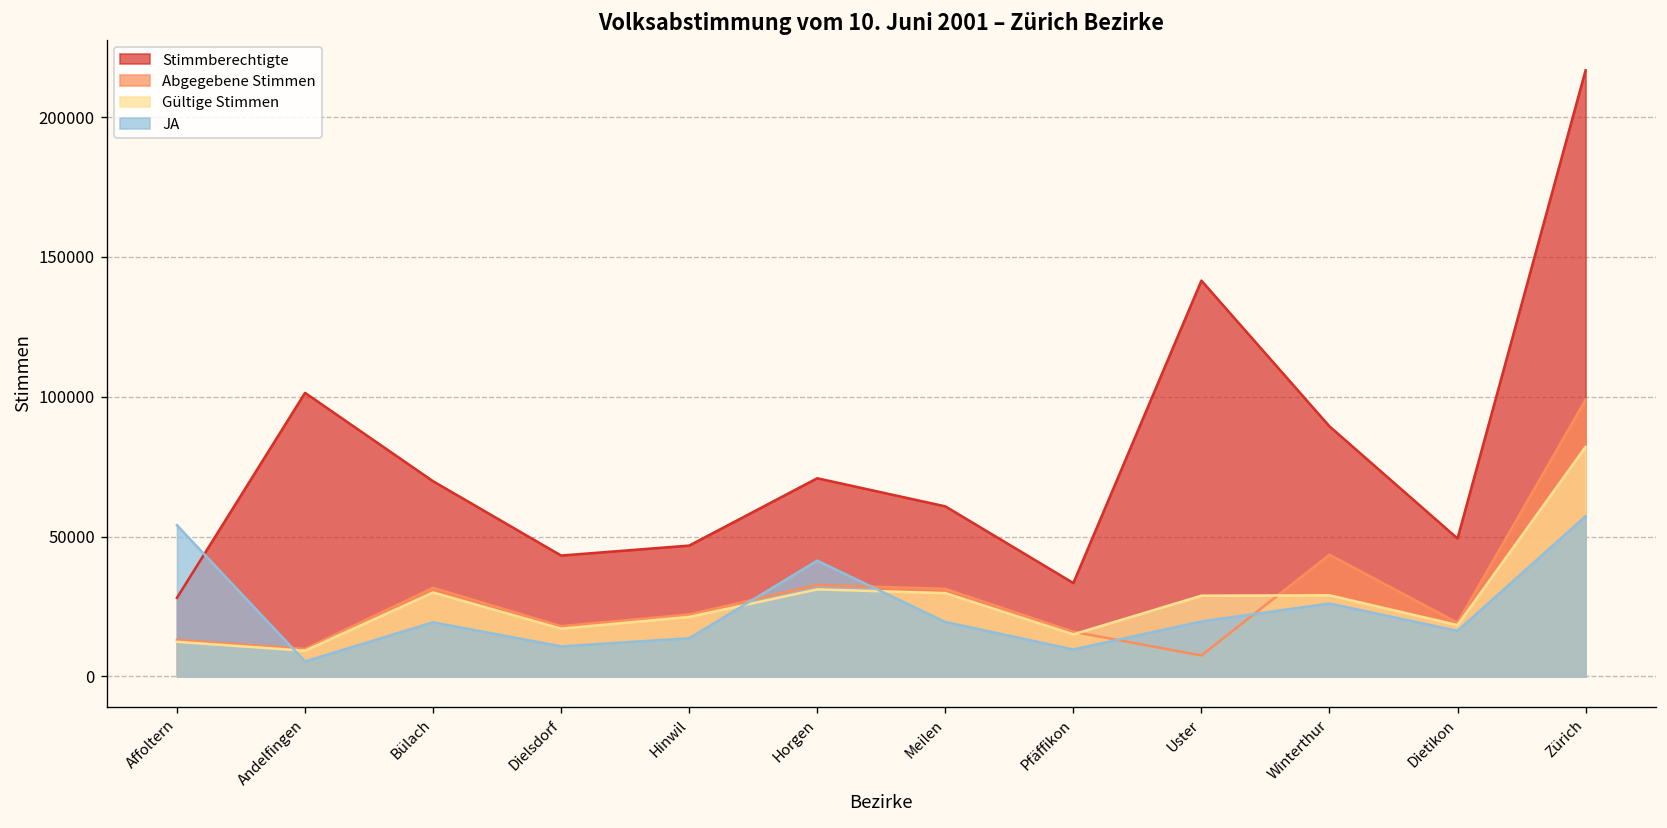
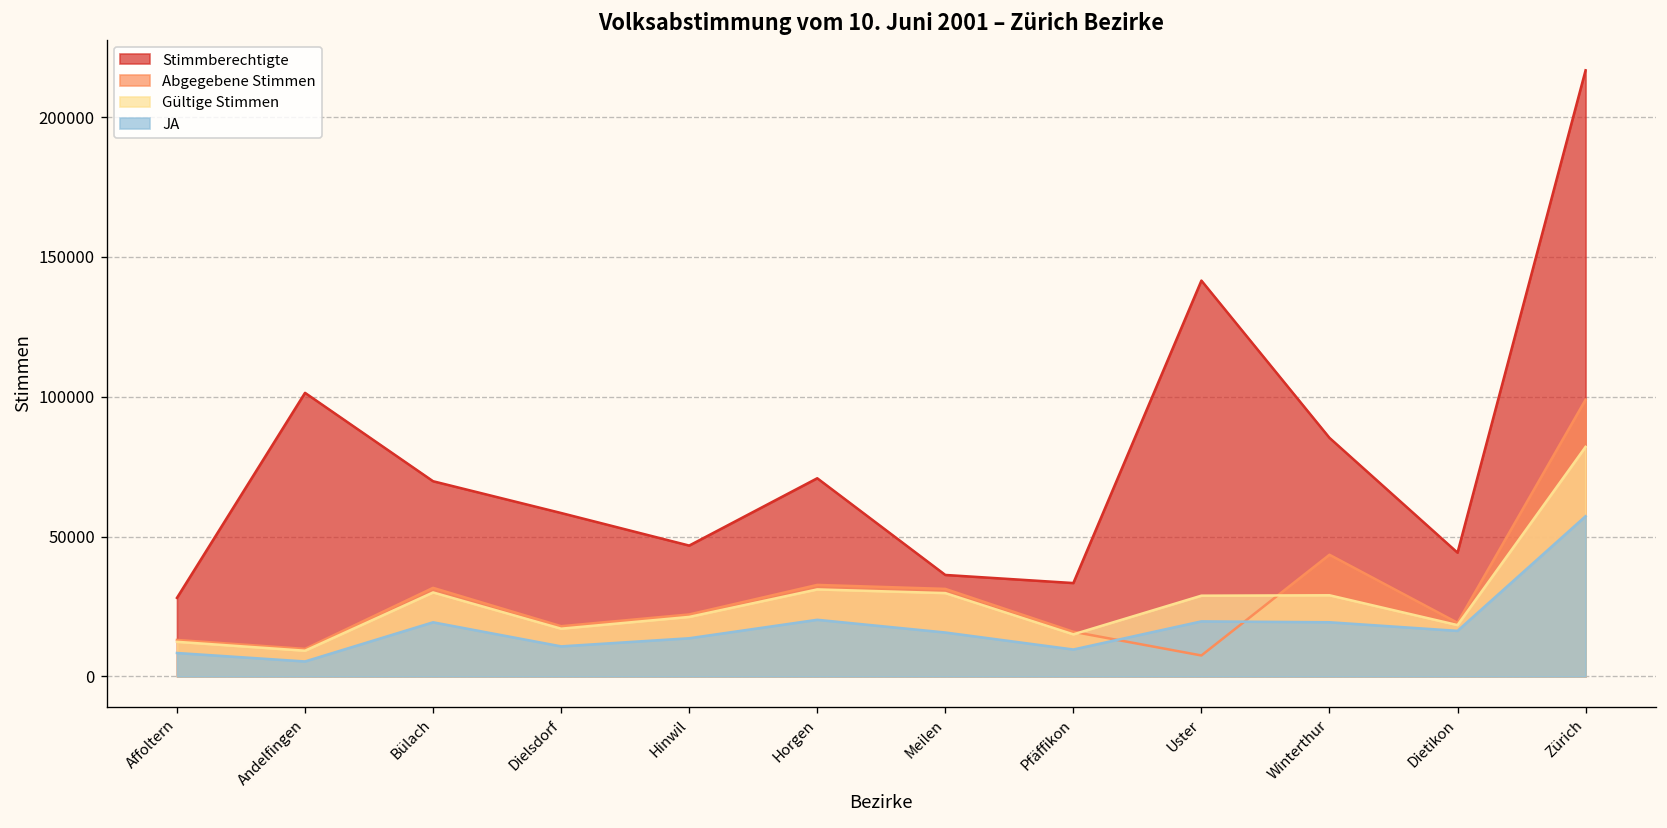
JA, Affoltern: 54000 -> 8000
Stimmberechtigte, Dielsdorf: 43000 -> 58000
JA, Horgen: 41000 -> 20000
Stimmberechtigte, Meilen: 61000 -> 36000
JA, Meilen: 19000 -> 16000
Stimmberechtigte, Winterthur: 89000 -> 85000
JA, Winterthur: 26000 -> 19000
Stimmberechtigte, Dietikon: 49000 -> 44000
